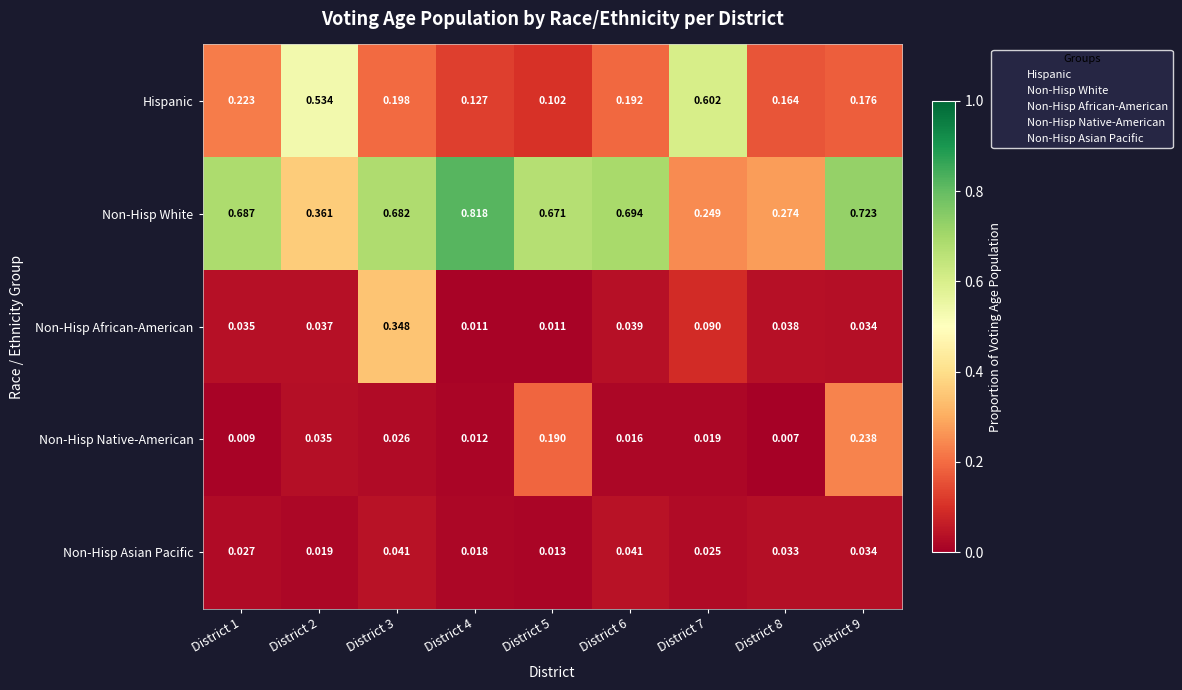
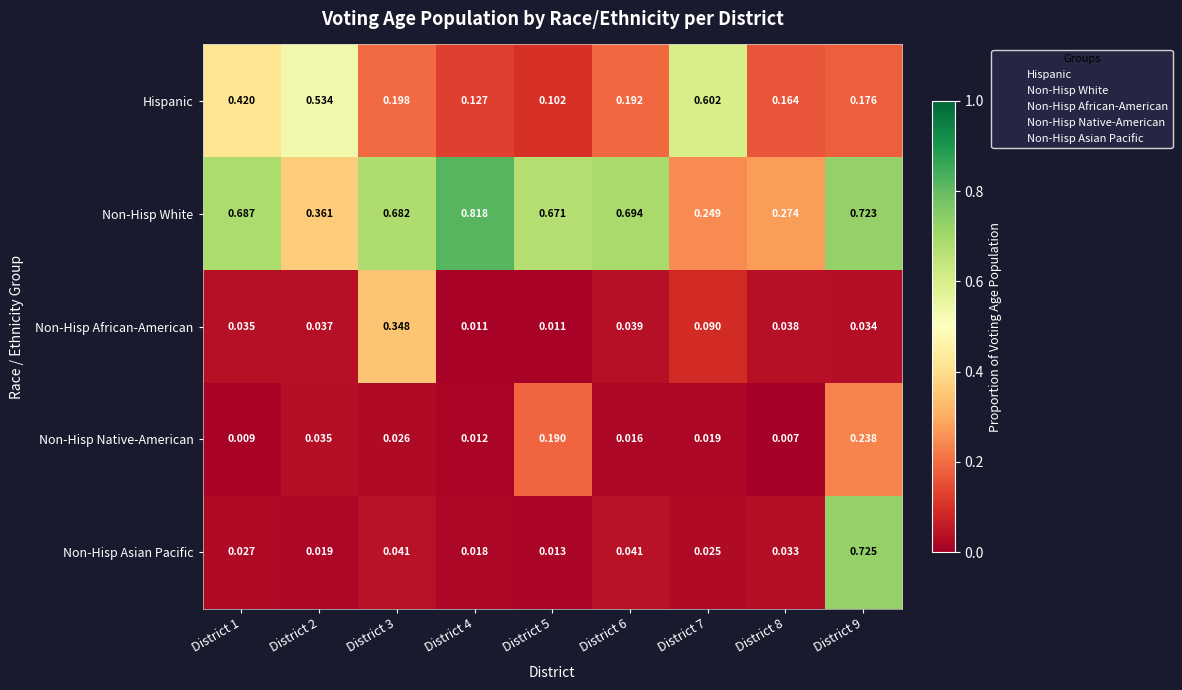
Hispanic, District 1: 0.223 -> 0.420
Non-Hisp Asian Pacific, District 9: 0.034 -> 0.725
